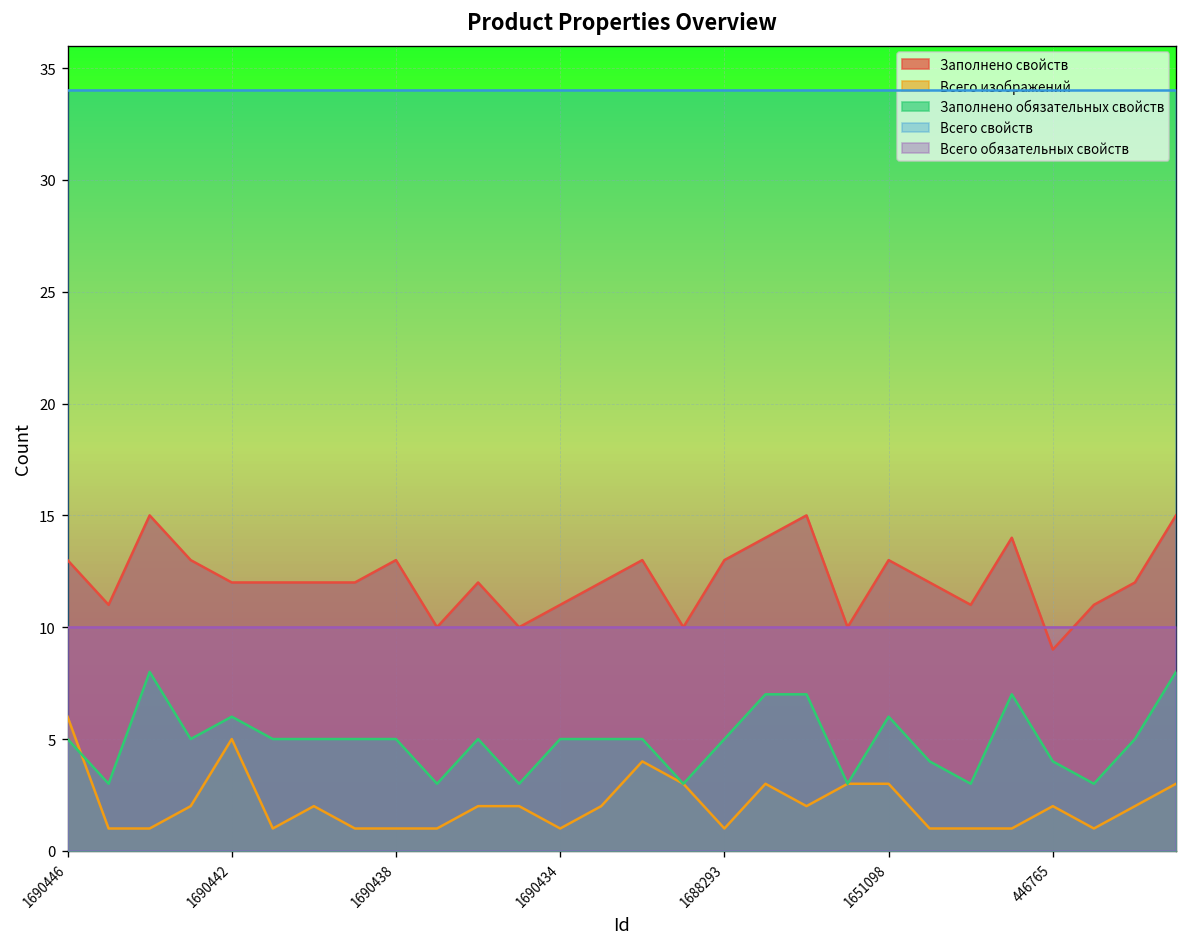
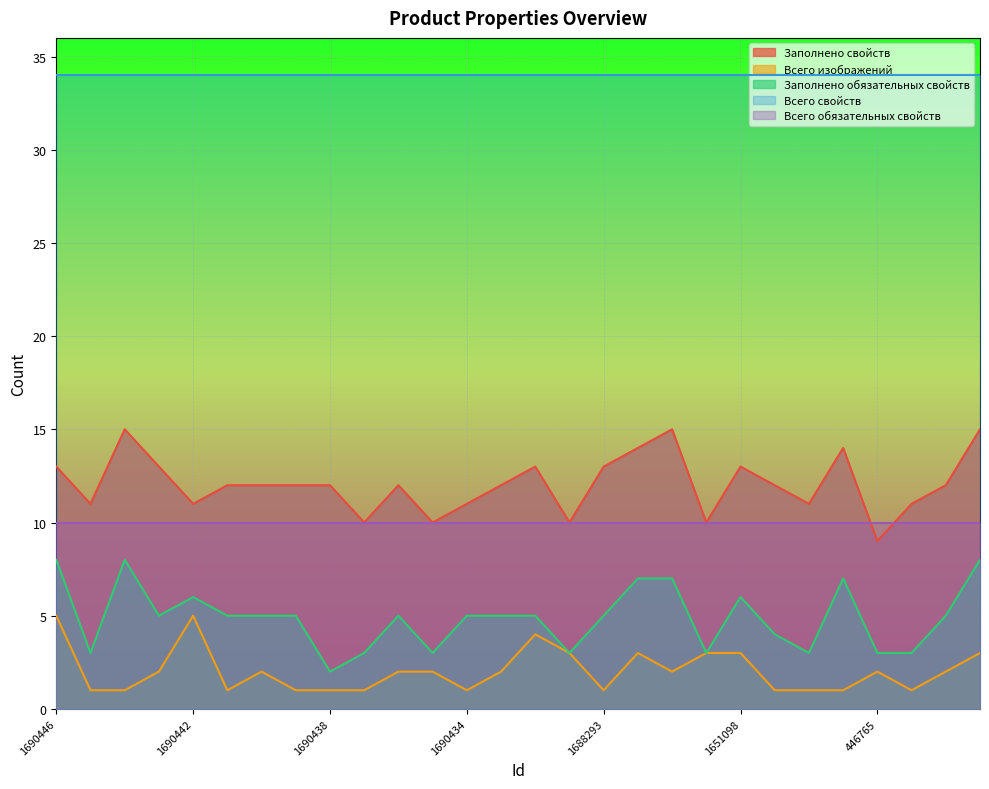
Всего изображений, 1690446: 6 -> 5
Заполнено обязательных свойств, 1690446: 5 -> 8
Заполнено свойств, 1690442: 12 -> 11
Заполнено свойств, 1690438: 13 -> 12
Заполнено обязательных свойств, 1690438: 5 -> 2
Заполнено обязательных свойств, 446765: 4 -> 3
